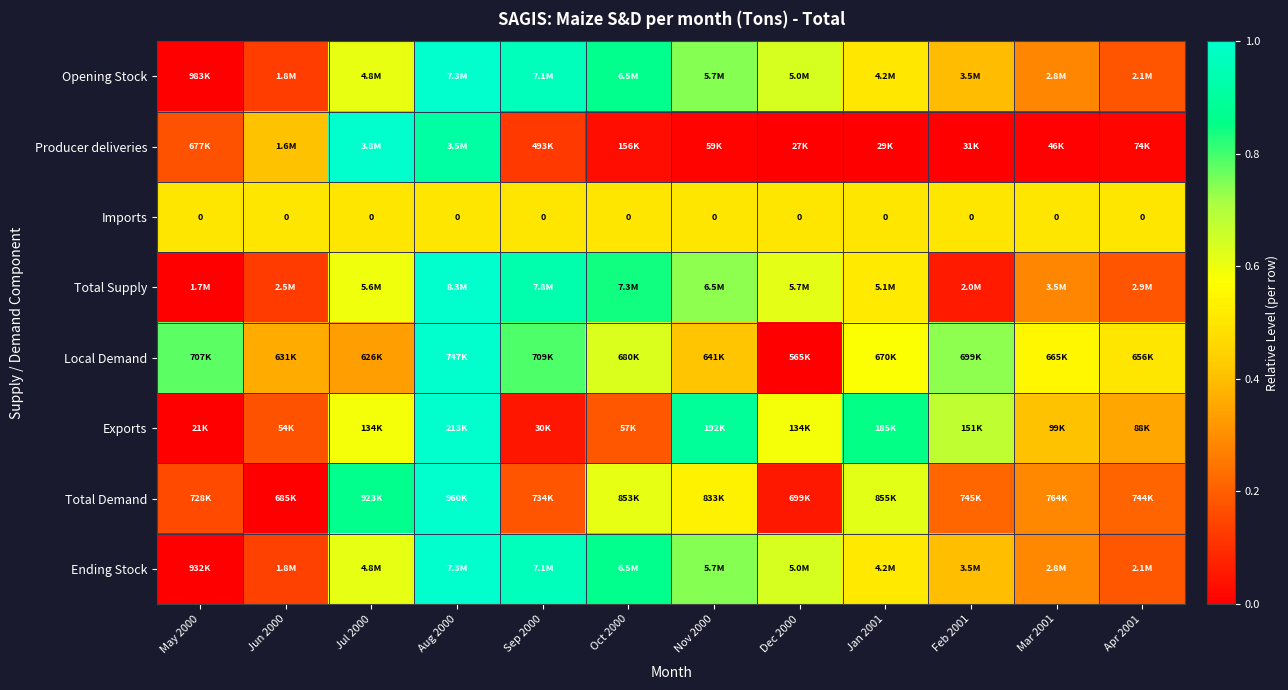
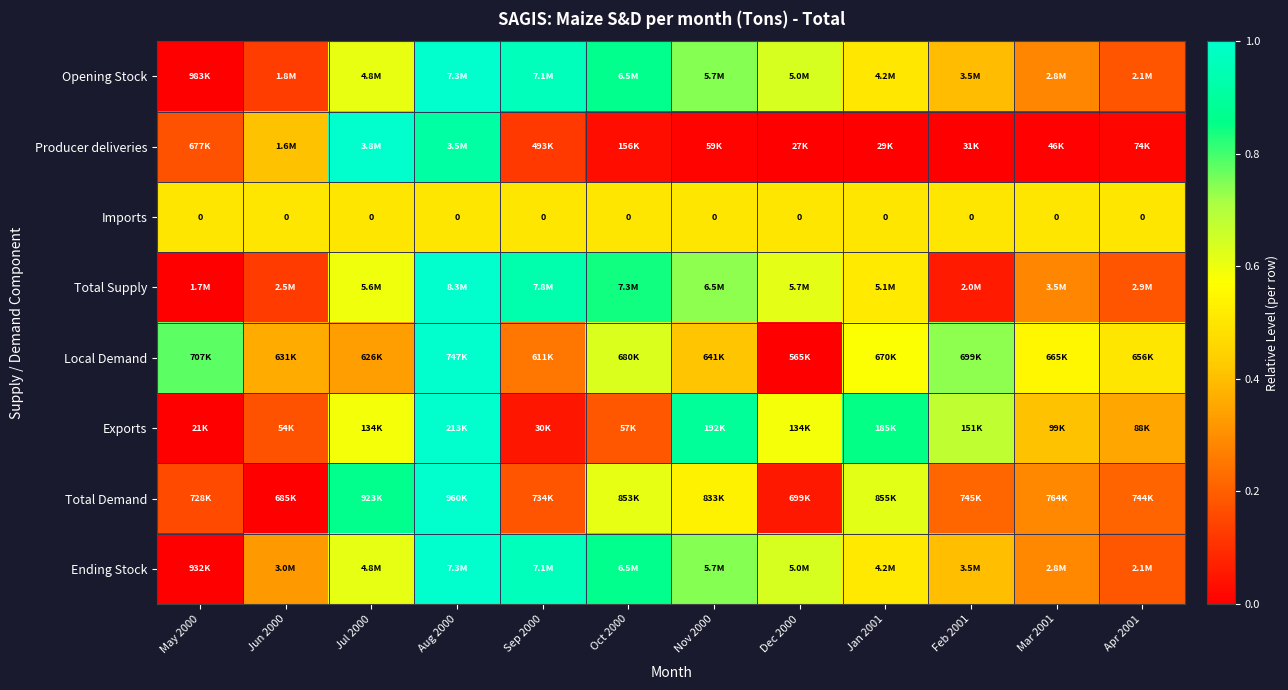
Local Demand, Sep 2000: 709K -> 611K
Ending Stock, Jun 2000: 1.8M -> 3.0M
